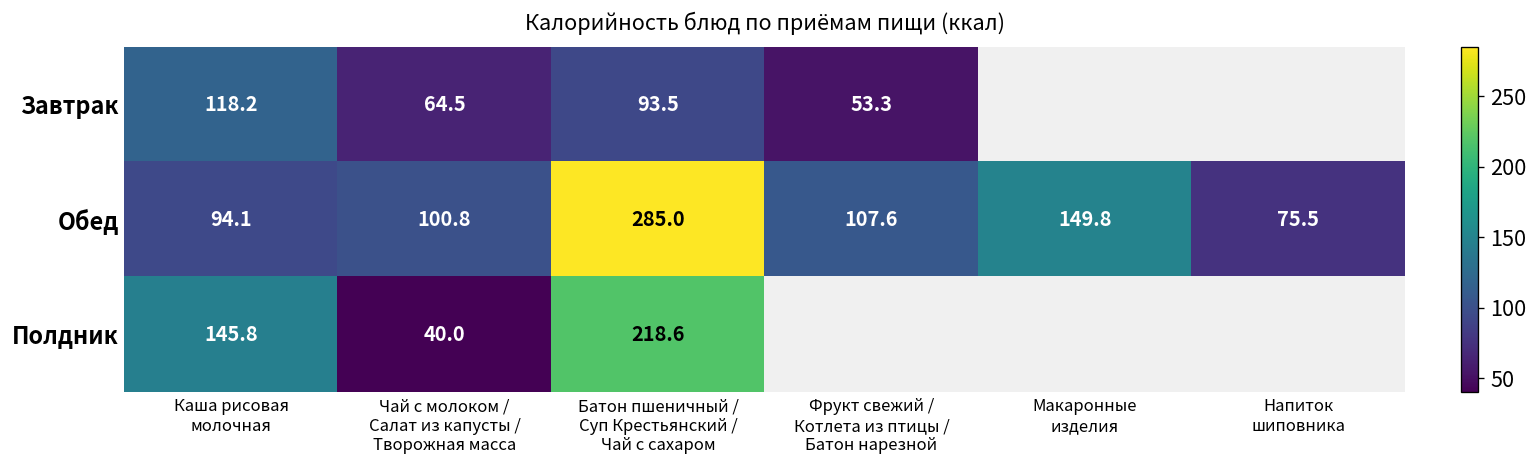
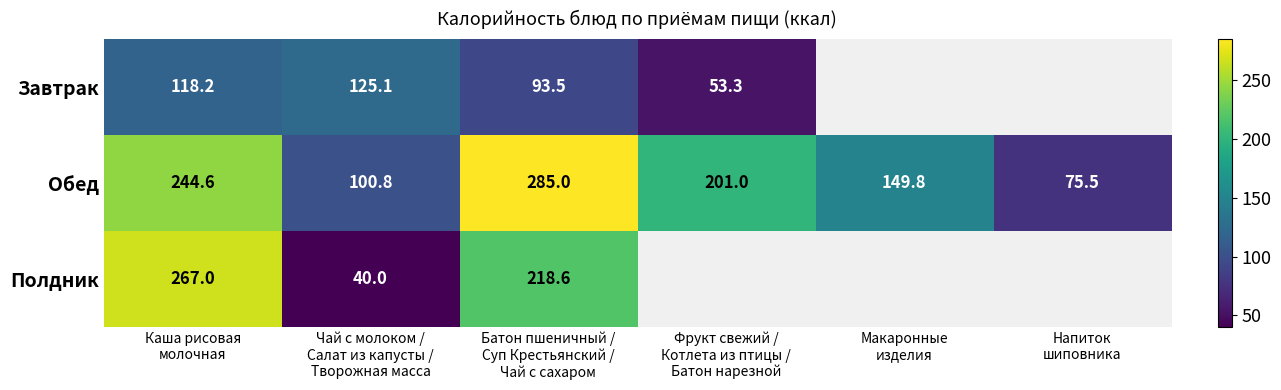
Завтрак, Чай с молоком / Салат из капусты / Творожная масса: 64.5 -> 125.1
Обед, Каша рисовая молочная: 94.1 -> 244.6
Обед, Фрукт свежий / Котлета из птицы / Батон нарезной: 107.6 -> 201.0
Полдник, Каша рисовая молочная: 145.8 -> 267.0
